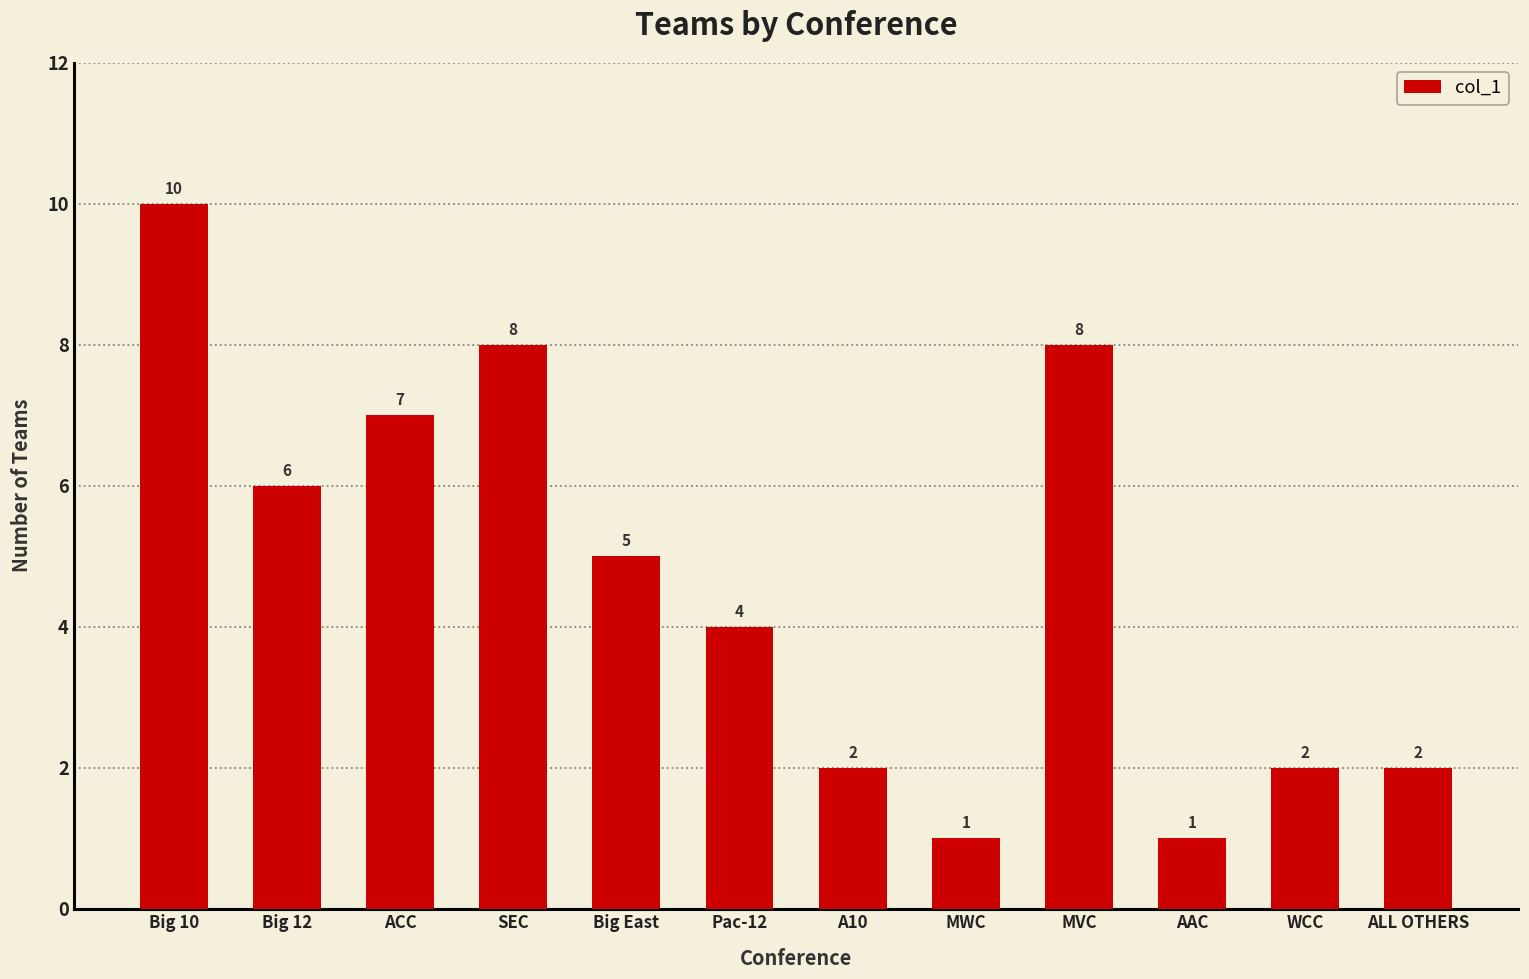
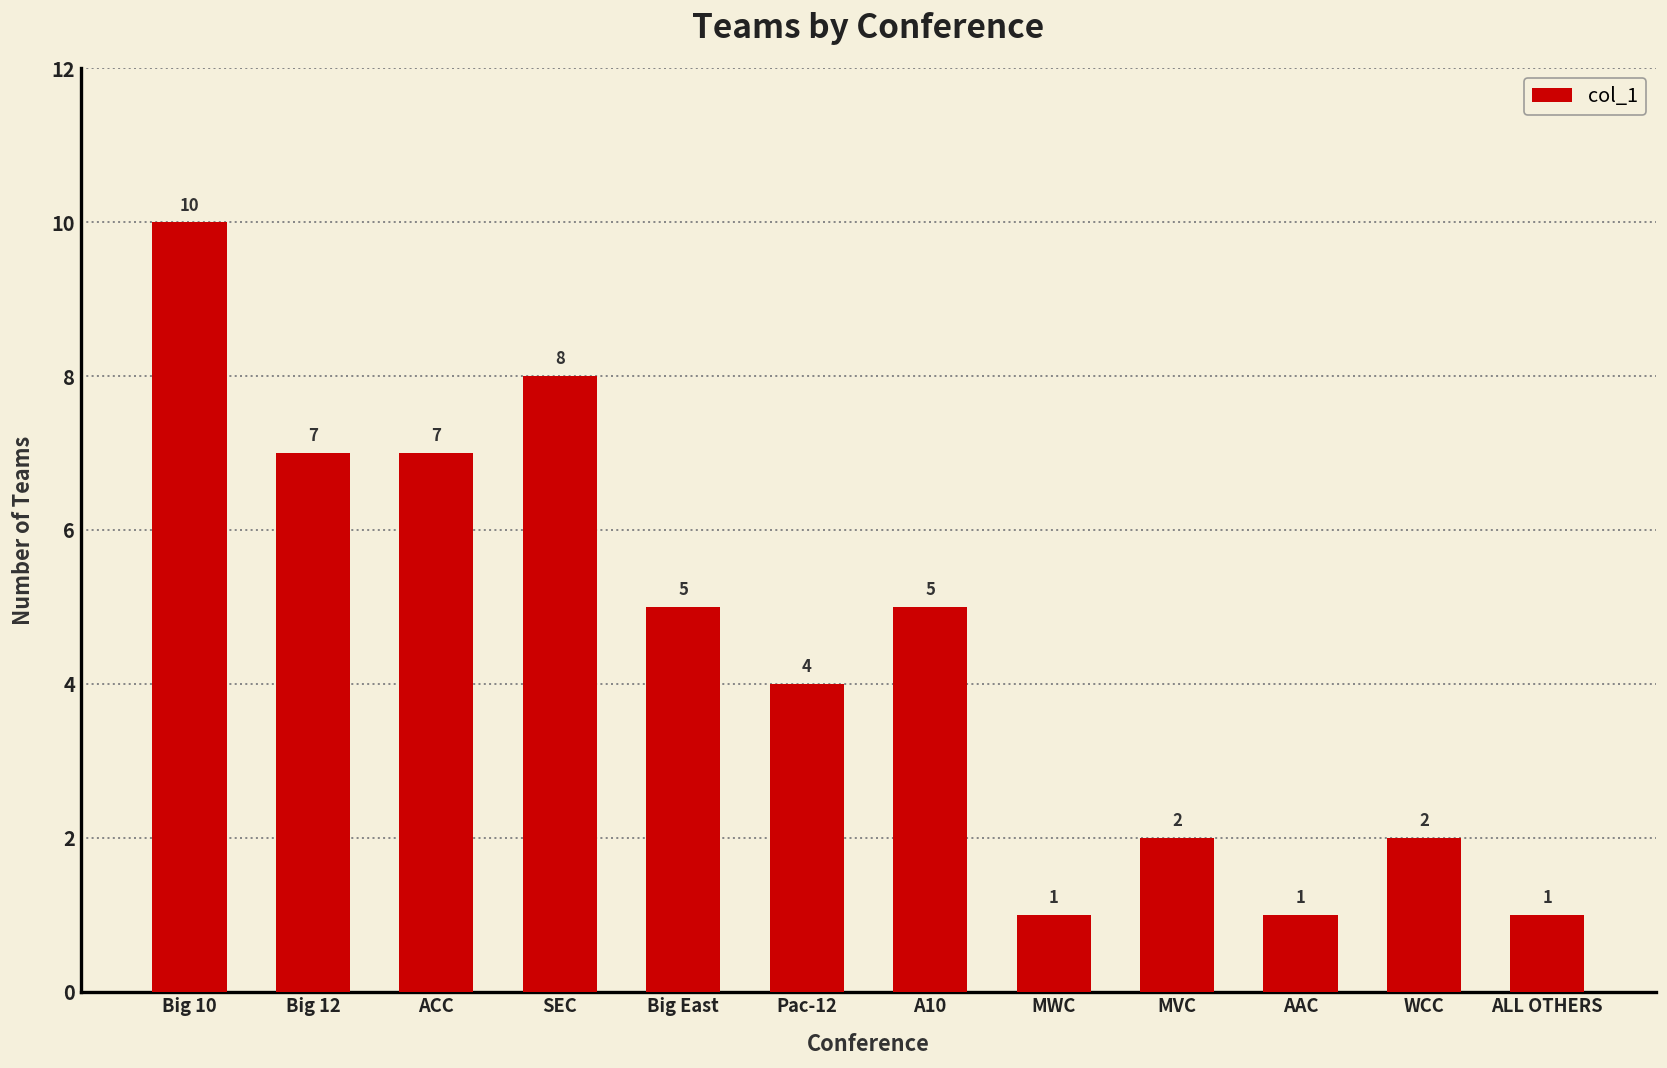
Big 12: 6 -> 7
A10: 2 -> 5
MVC: 8 -> 2
ALL OTHERS: 2 -> 1
